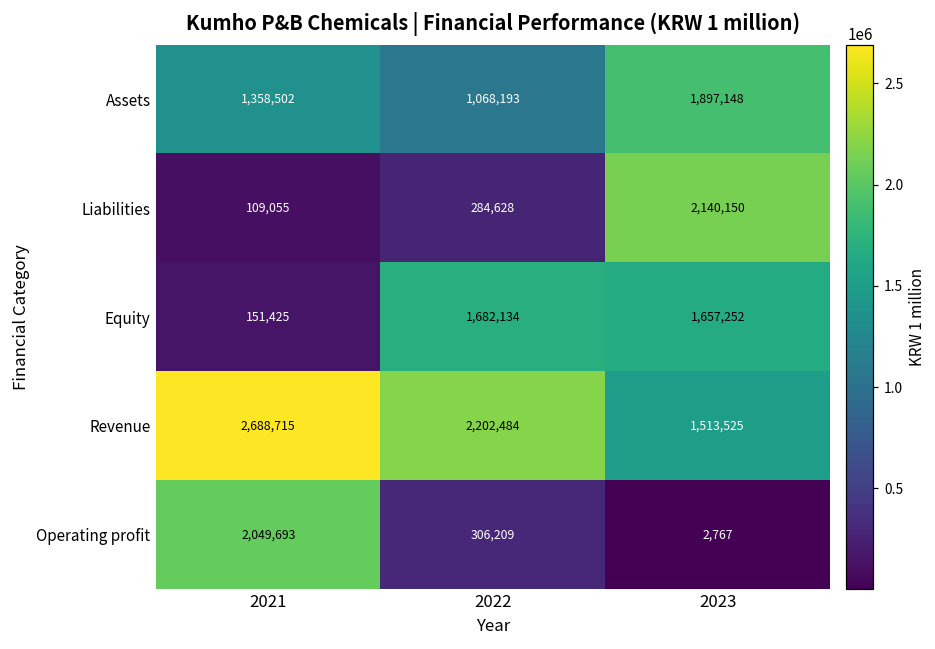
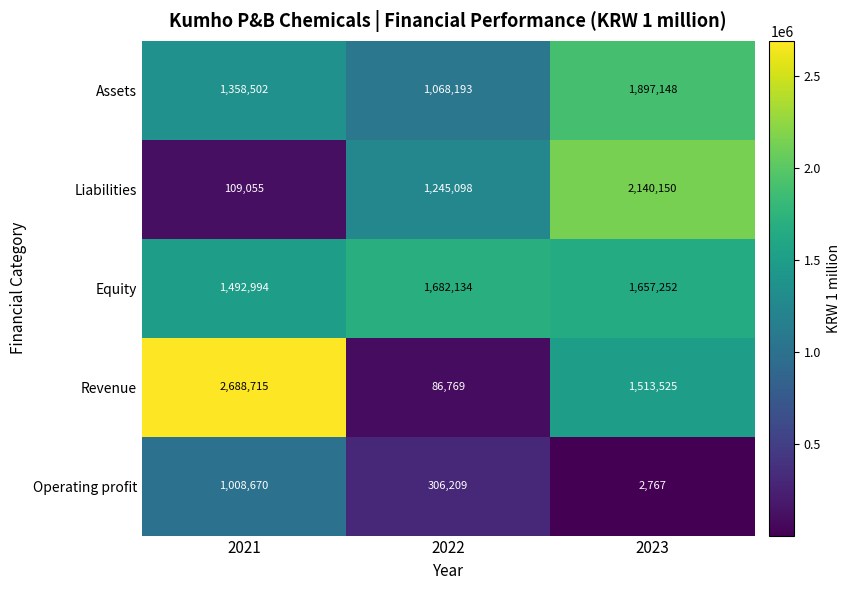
Liabilities, 2022: 284,628 -> 1,245,098
Equity, 2021: 151,425 -> 1,492,994
Revenue, 2022: 2,202,484 -> 86,769
Operating profit, 2021: 2,049,693 -> 1,008,670
